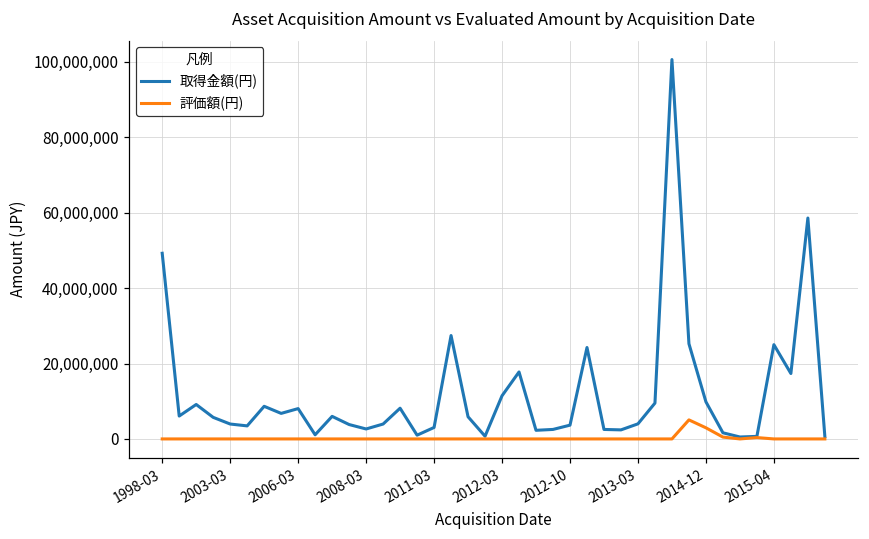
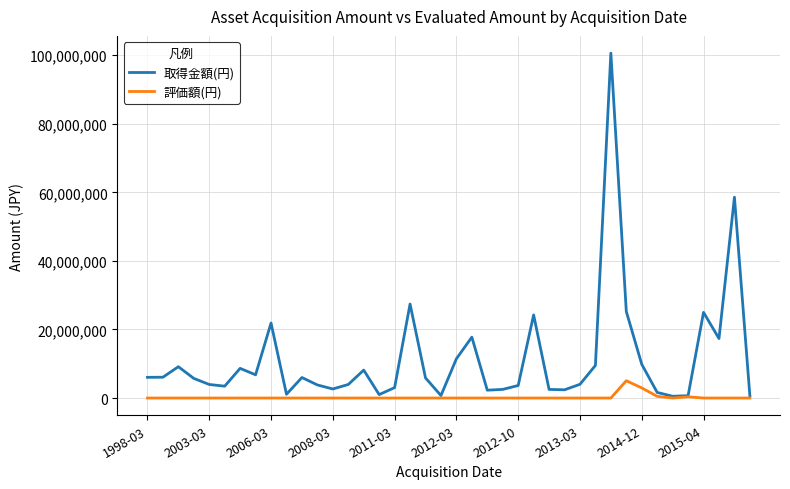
取得金額(円), 1998-03: 49,000,000 -> 6,000,000
取得金額(円), 2006-03: 8,000,000 -> 22,000,000
